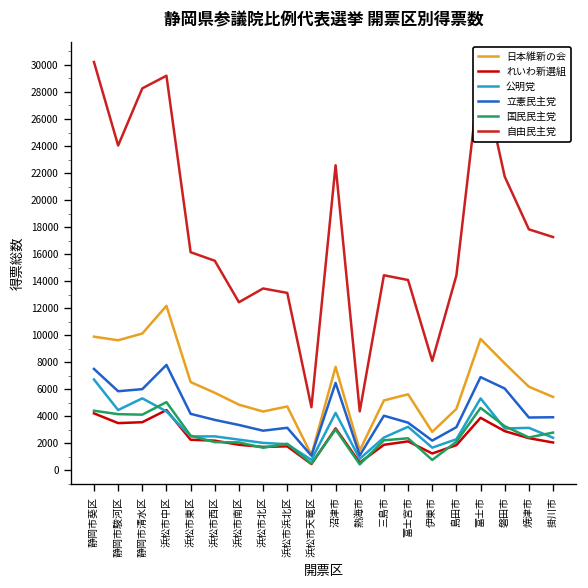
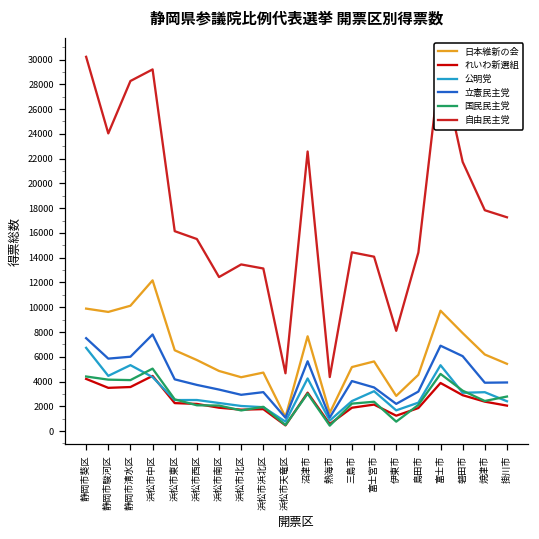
立憲民主党, 沼津市: 6500 -> 5600
